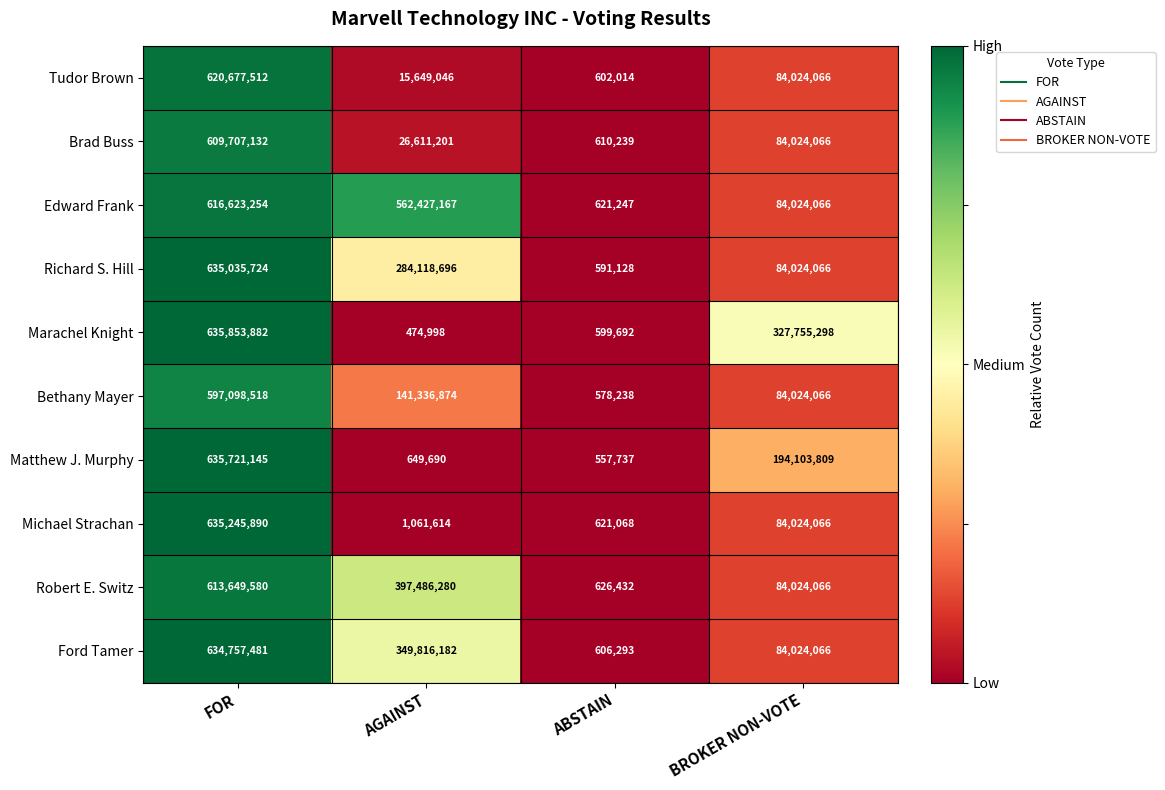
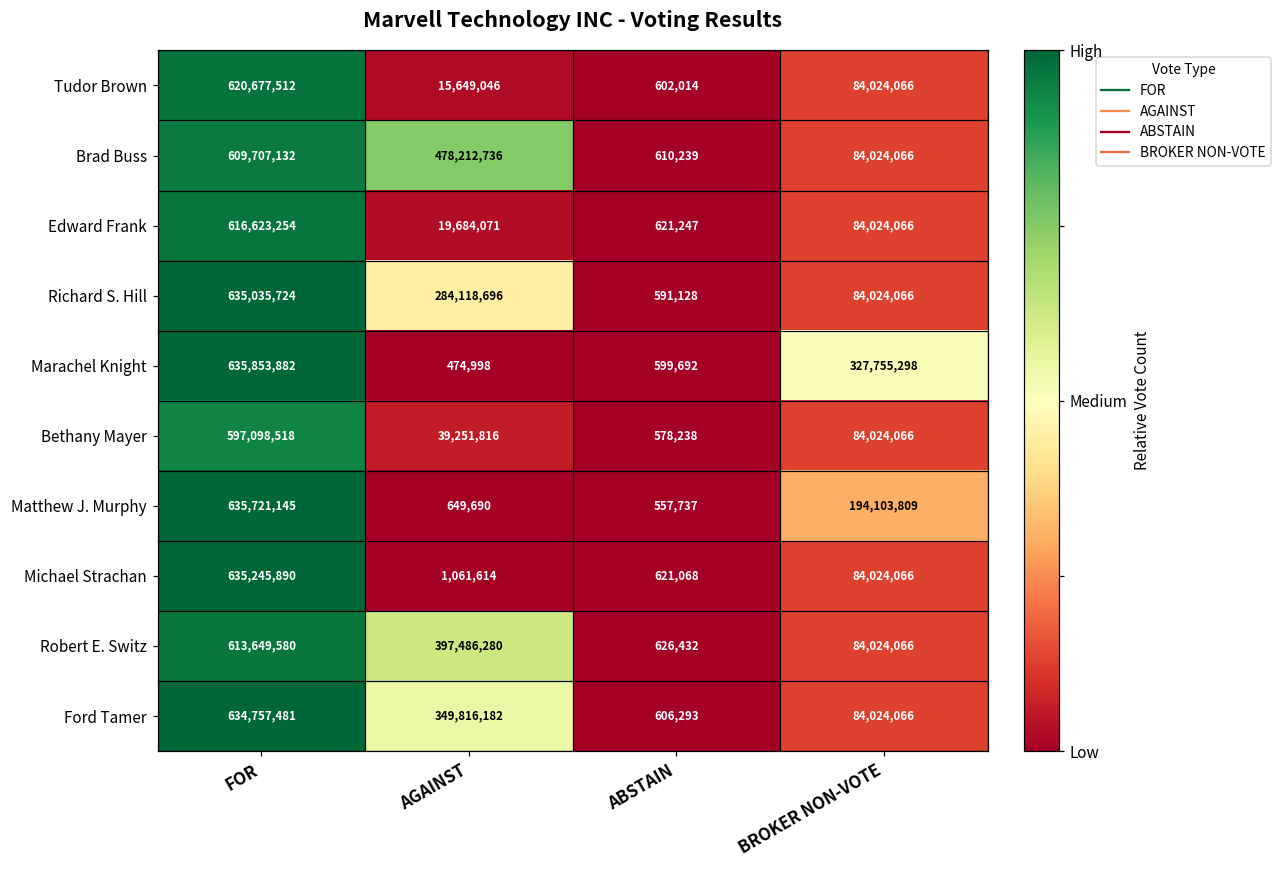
Brad Buss, AGAINST: 26,611,201 -> 478,212,736
Edward Frank, AGAINST: 562,427,167 -> 19,684,071
Bethany Mayer, AGAINST: 141,336,874 -> 39,251,816
